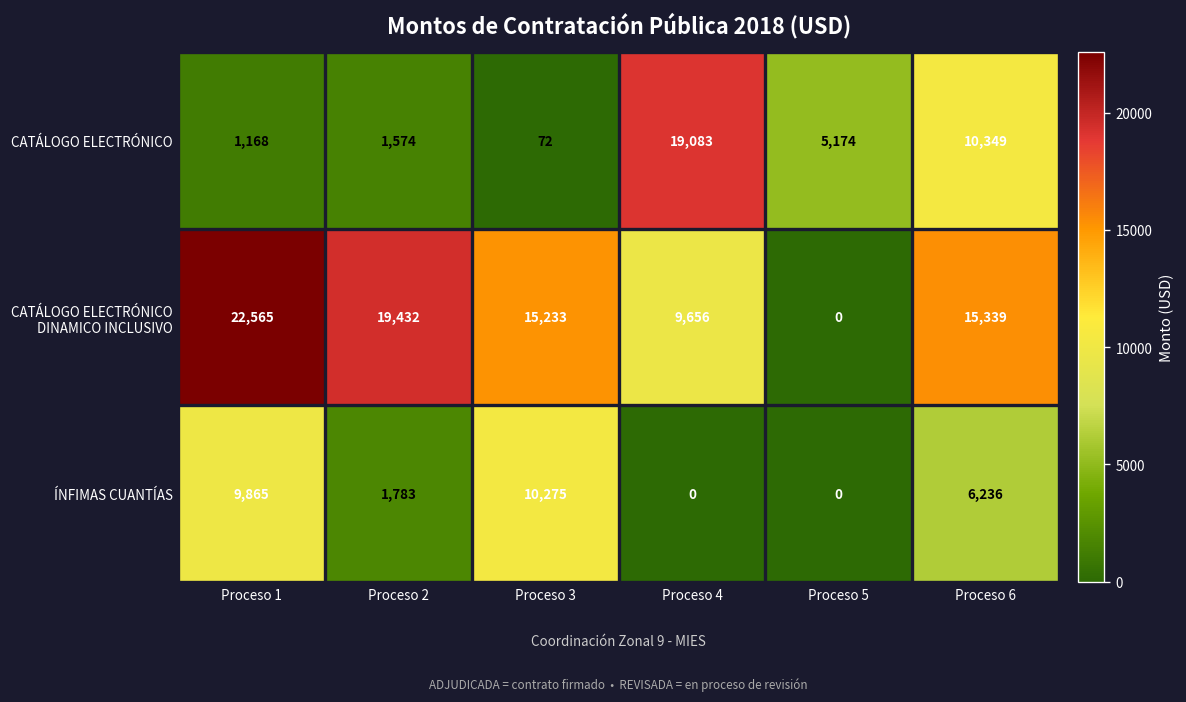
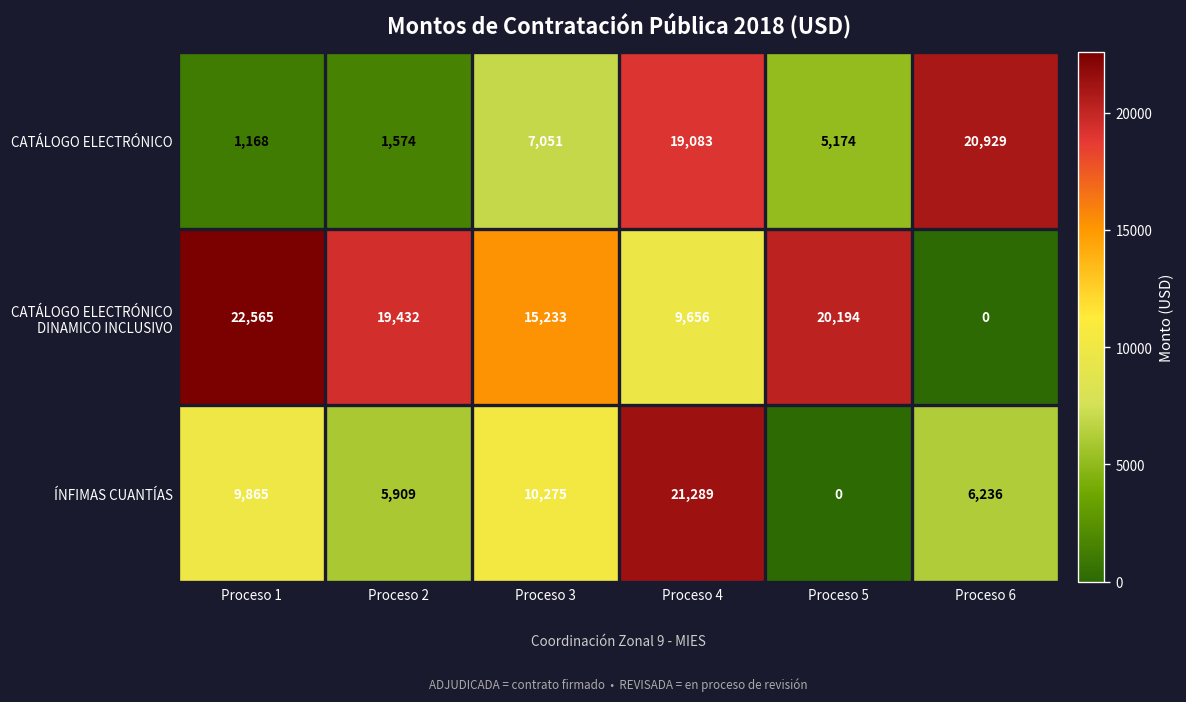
CATÁLOGO ELECTRÓNICO, Proceso 3: 72 -> 7,051
CATÁLOGO ELECTRÓNICO, Proceso 6: 10,349 -> 20,929
CATÁLOGO ELECTRÓNICO DINAMICO INCLUSIVO, Proceso 5: 0 -> 20,194
CATÁLOGO ELECTRÓNICO DINAMICO INCLUSIVO, Proceso 6: 15,339 -> 0
ÍNFIMAS CUANTÍAS, Proceso 2: 1,783 -> 5,909
ÍNFIMAS CUANTÍAS, Proceso 4: 0 -> 21,289
